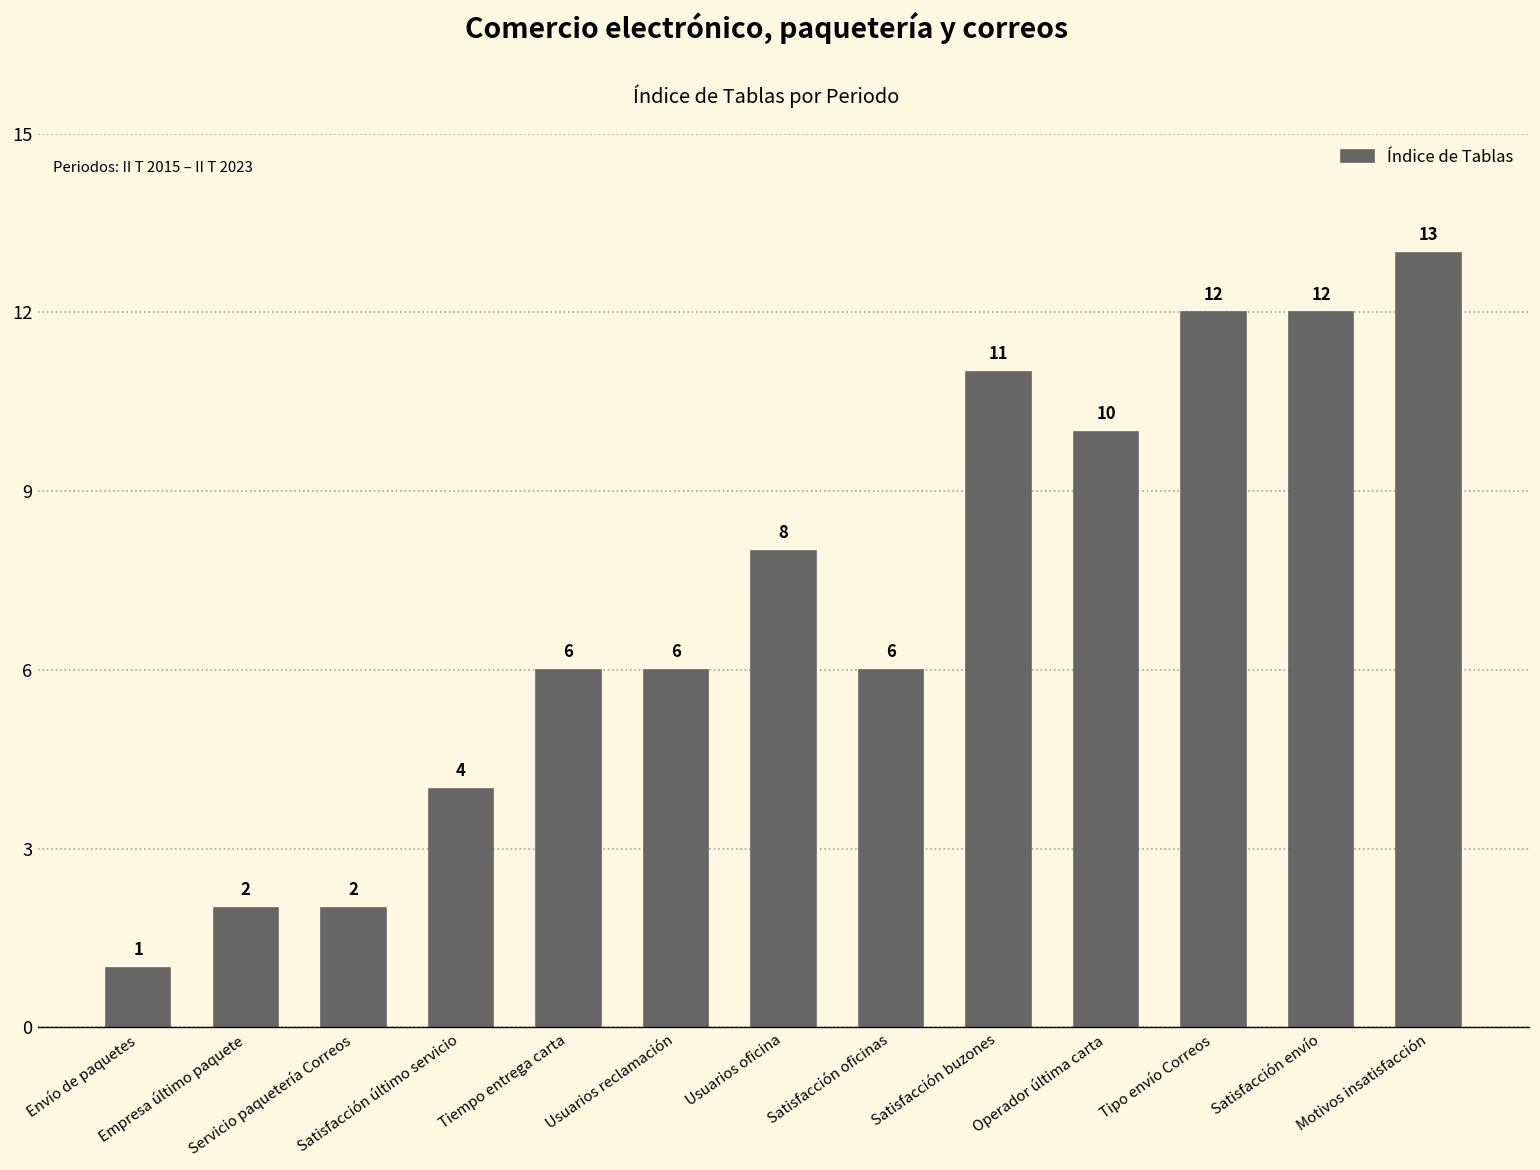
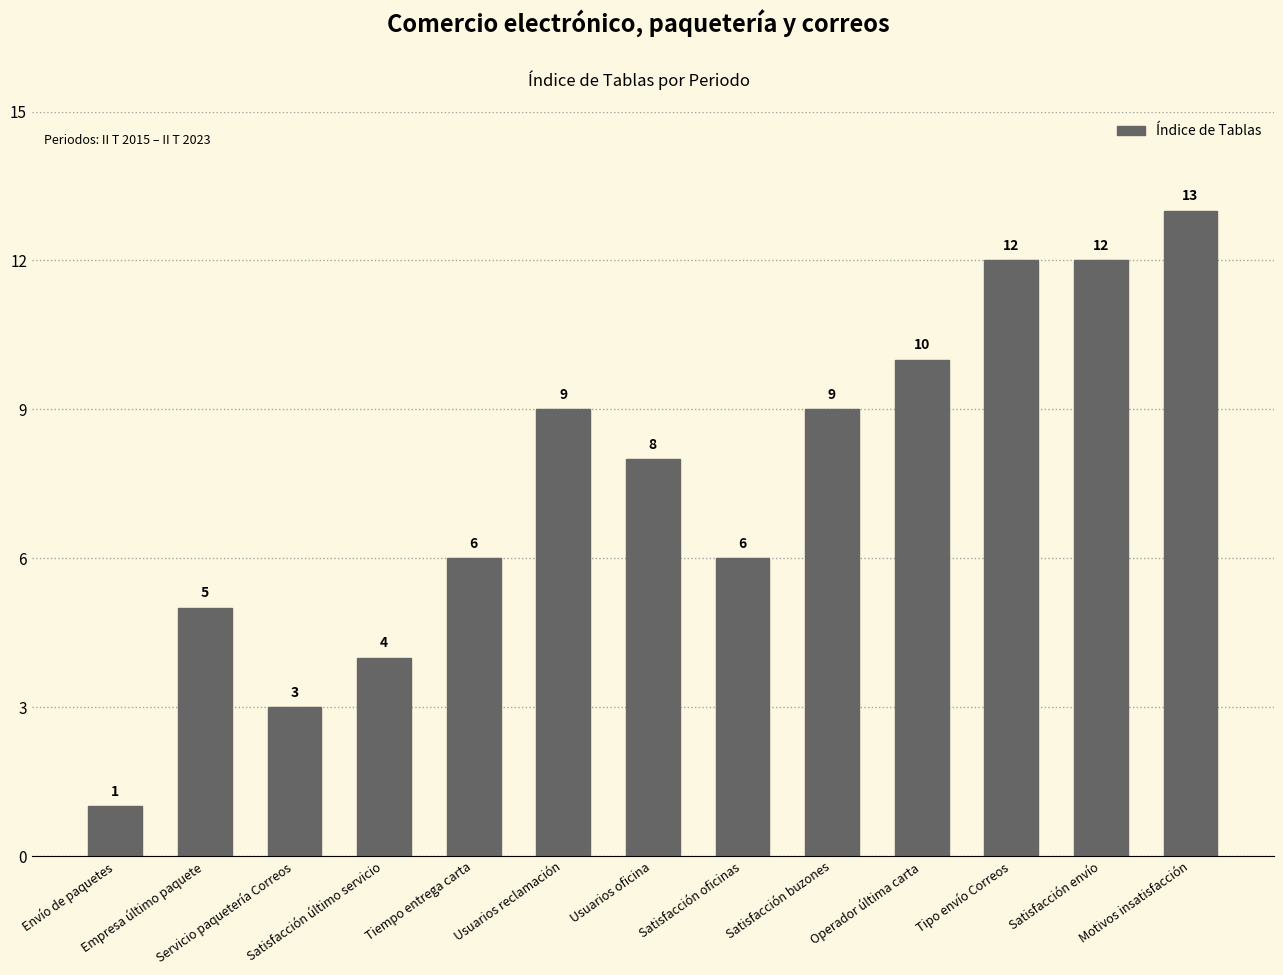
Empresa último paquete: 2 -> 5
Servicio paquetería Correos: 2 -> 3
Usuarios reclamación: 6 -> 9
Satisfacción buzones: 11 -> 9
